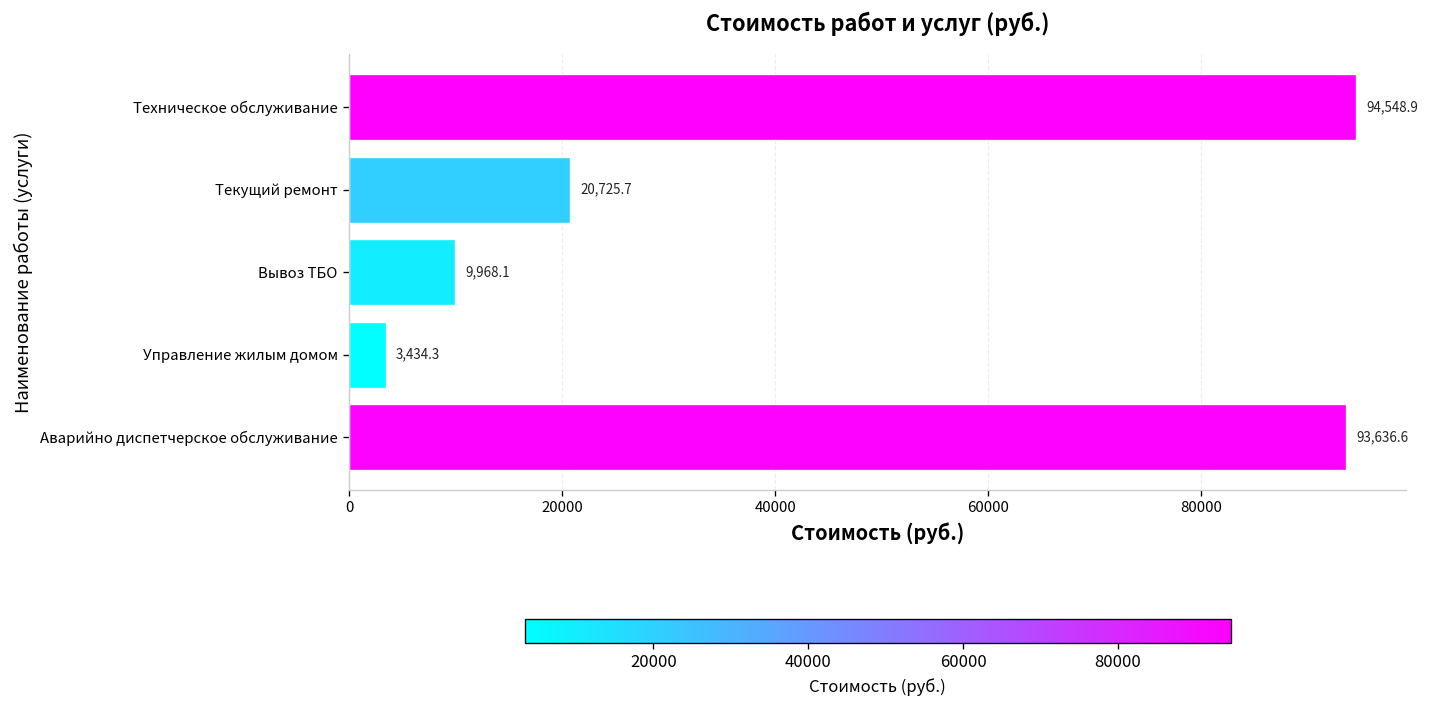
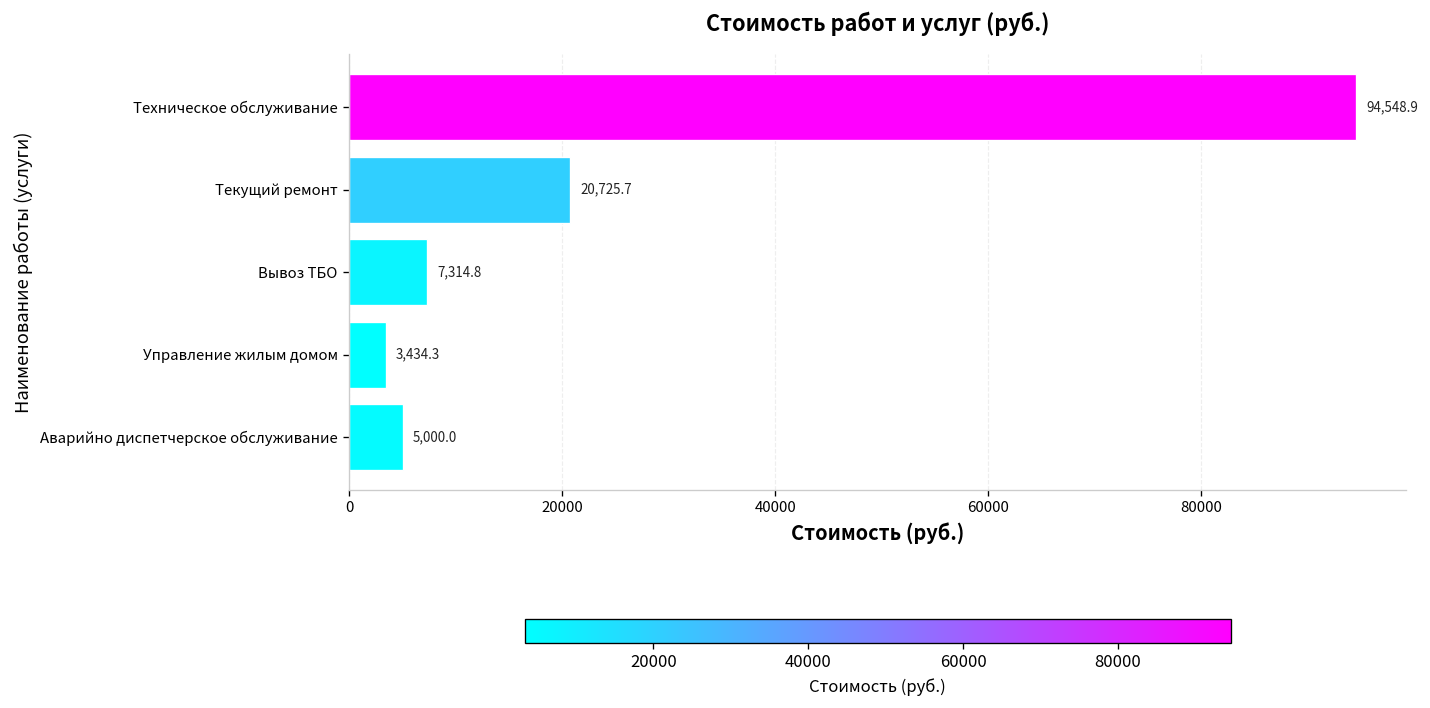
Вывоз ТБО: 9,968.1 -> 7,314.8
Аварийно диспетчерское обслуживание: 93,636.6 -> 5,000.0
